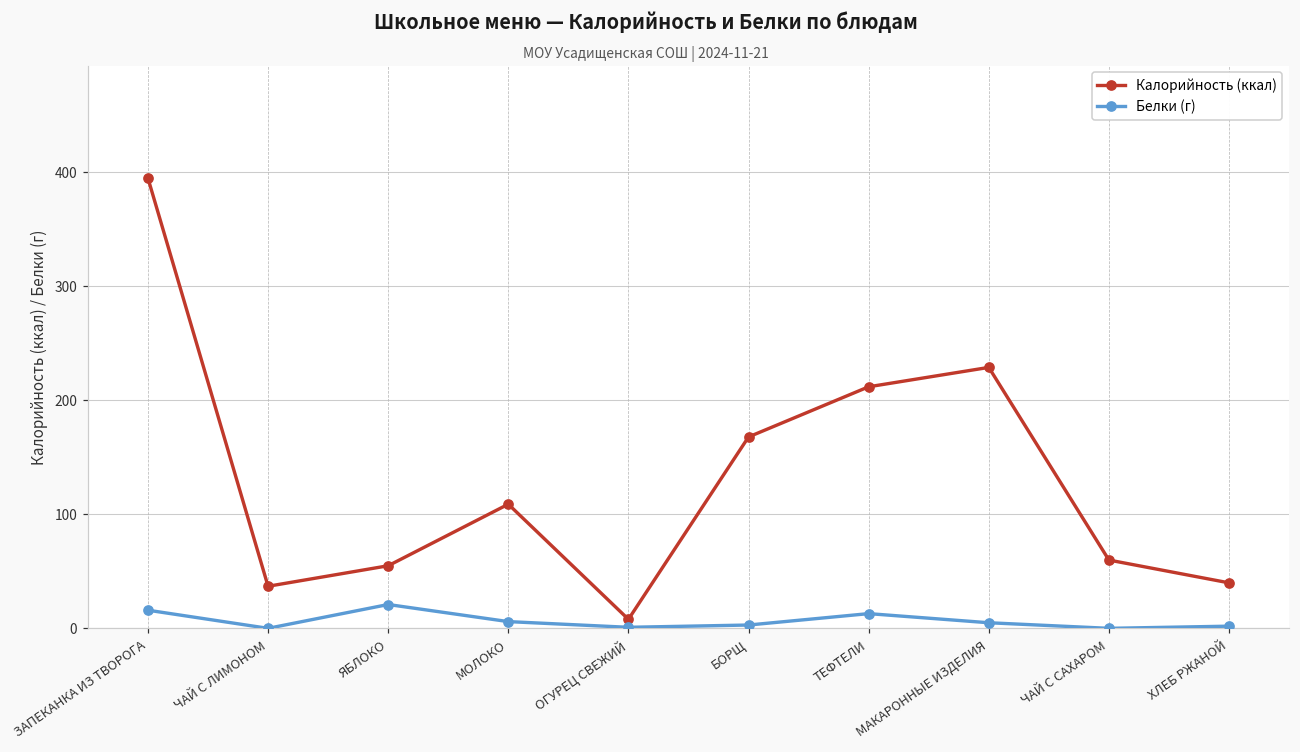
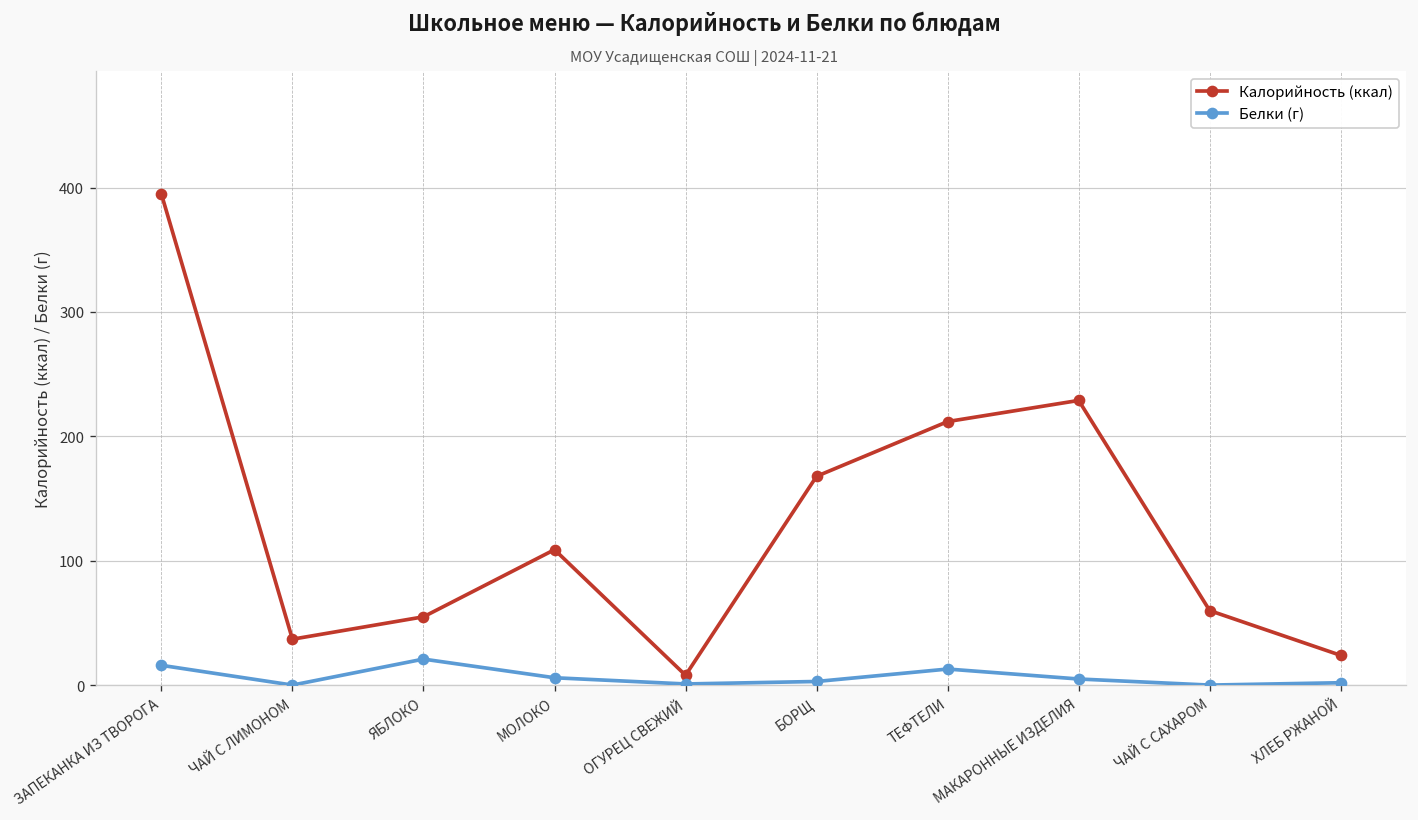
Калорийность (ккал), ХЛЕБ РЖАНОЙ: 40 -> 24
